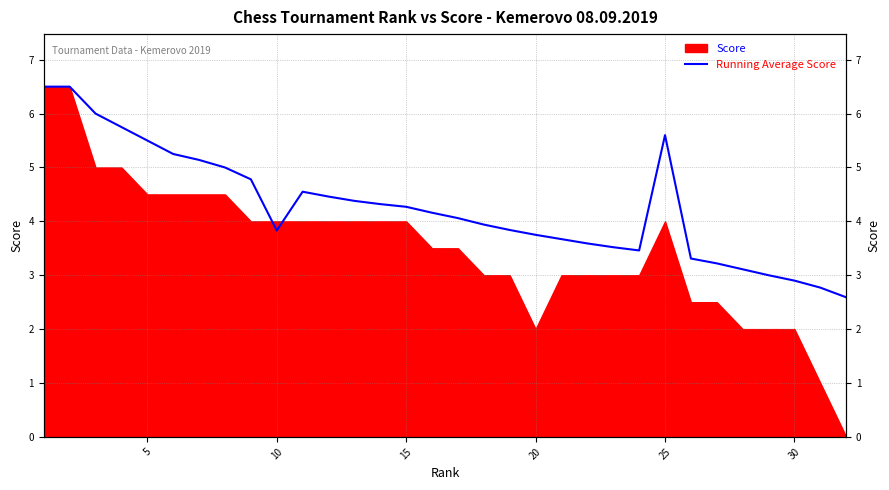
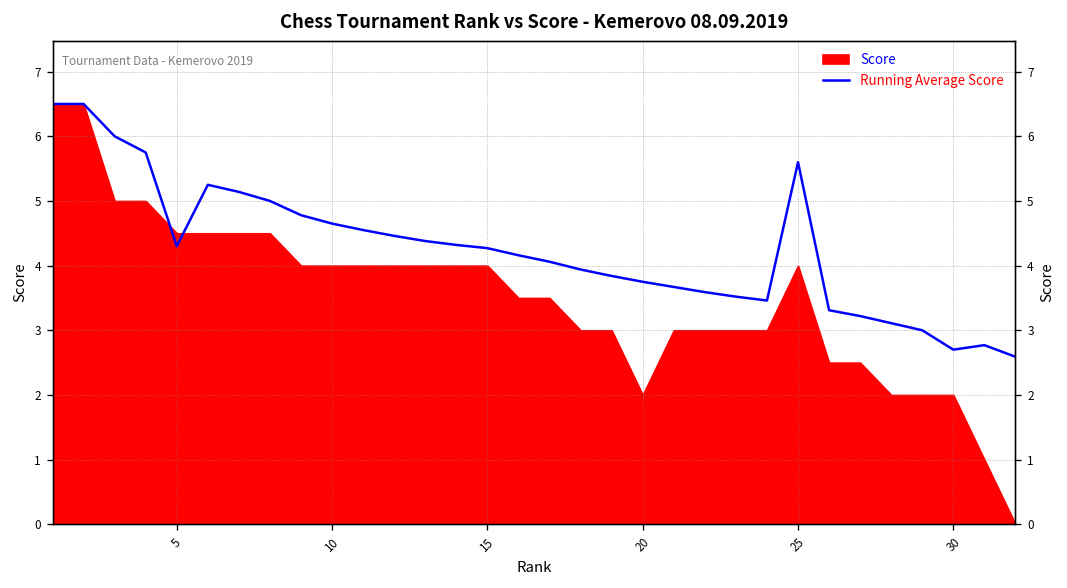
Running Average Score, 5: 5.5 -> 4.3
Running Average Score, 10: 3.8 -> 4.7
Running Average Score, 30: 2.9 -> 2.7
